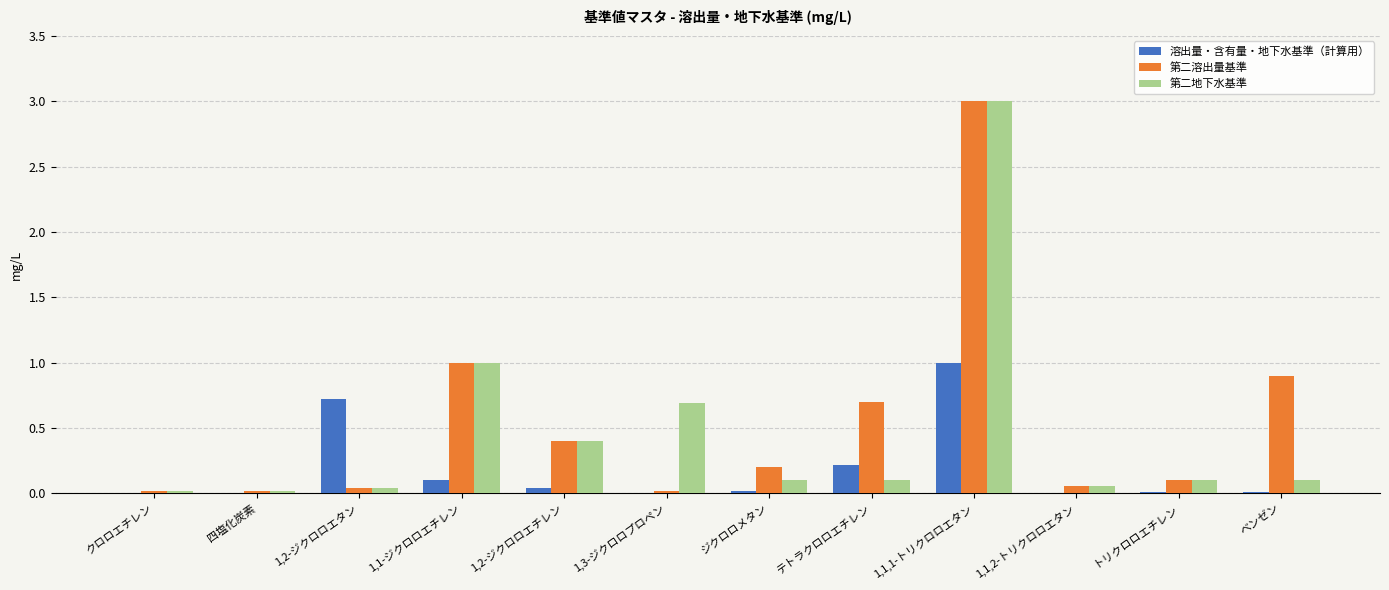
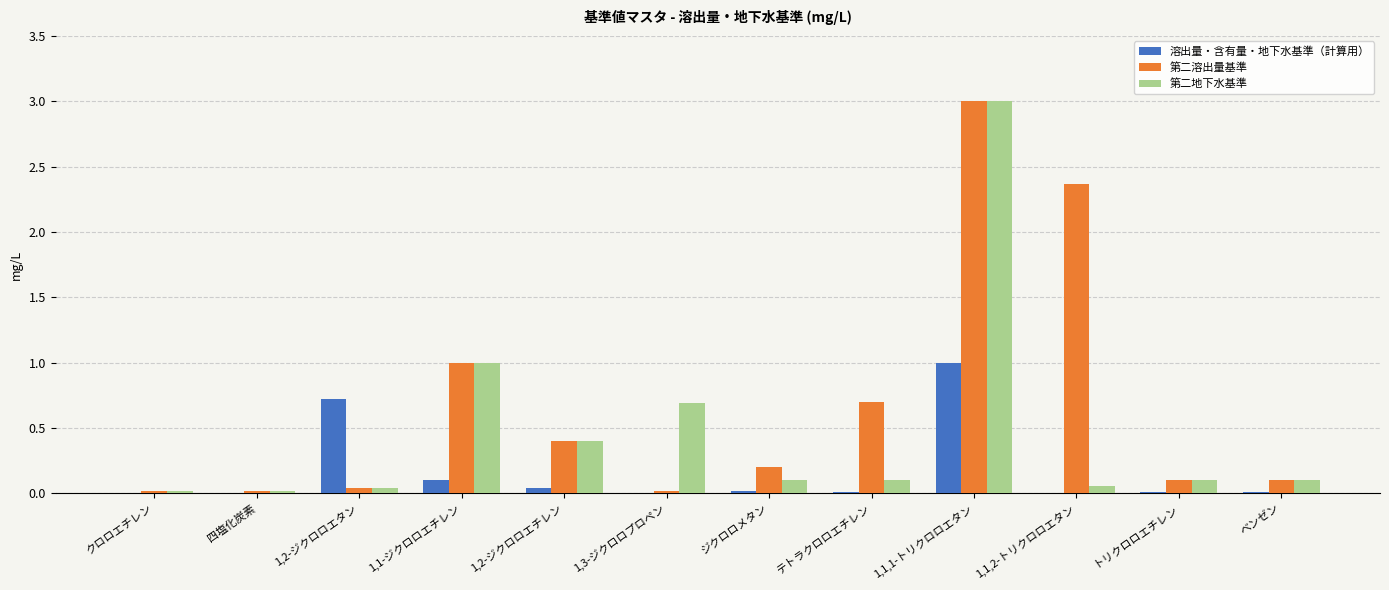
溶出量・含有量・地下水基準（計算用）, テトラクロロエチレン: 0.22 -> 0.01
第二溶出量基準, 1,1,2-トリクロロエタン: 0.06 -> 2.37
第二溶出量基準, ベンゼン: 0.9 -> 0.1
